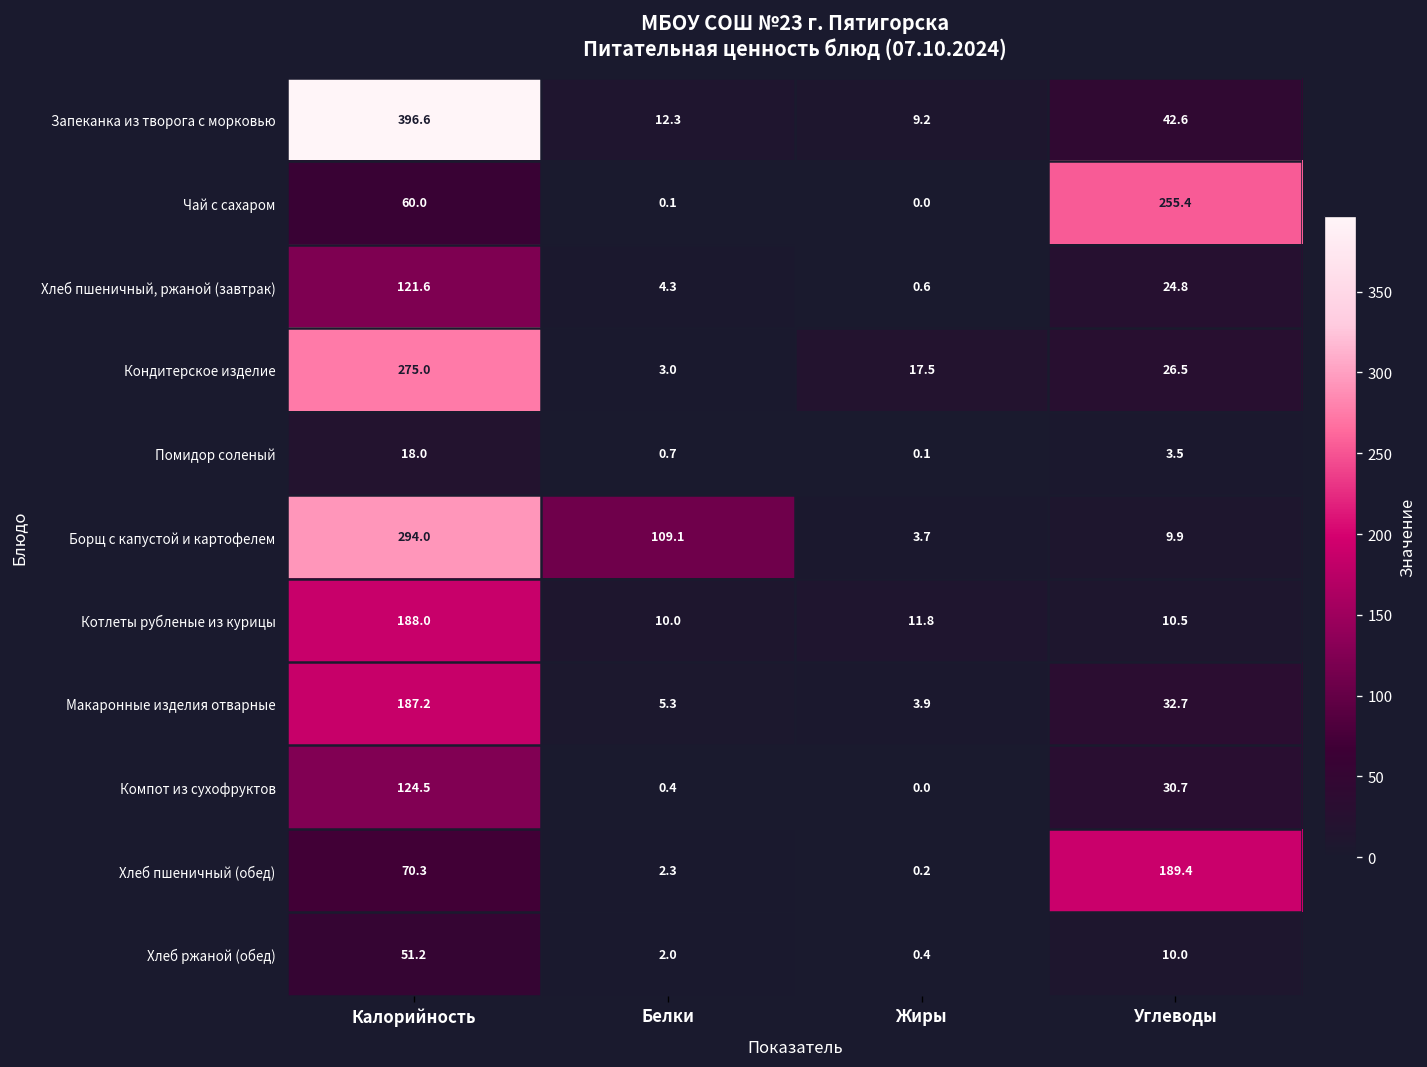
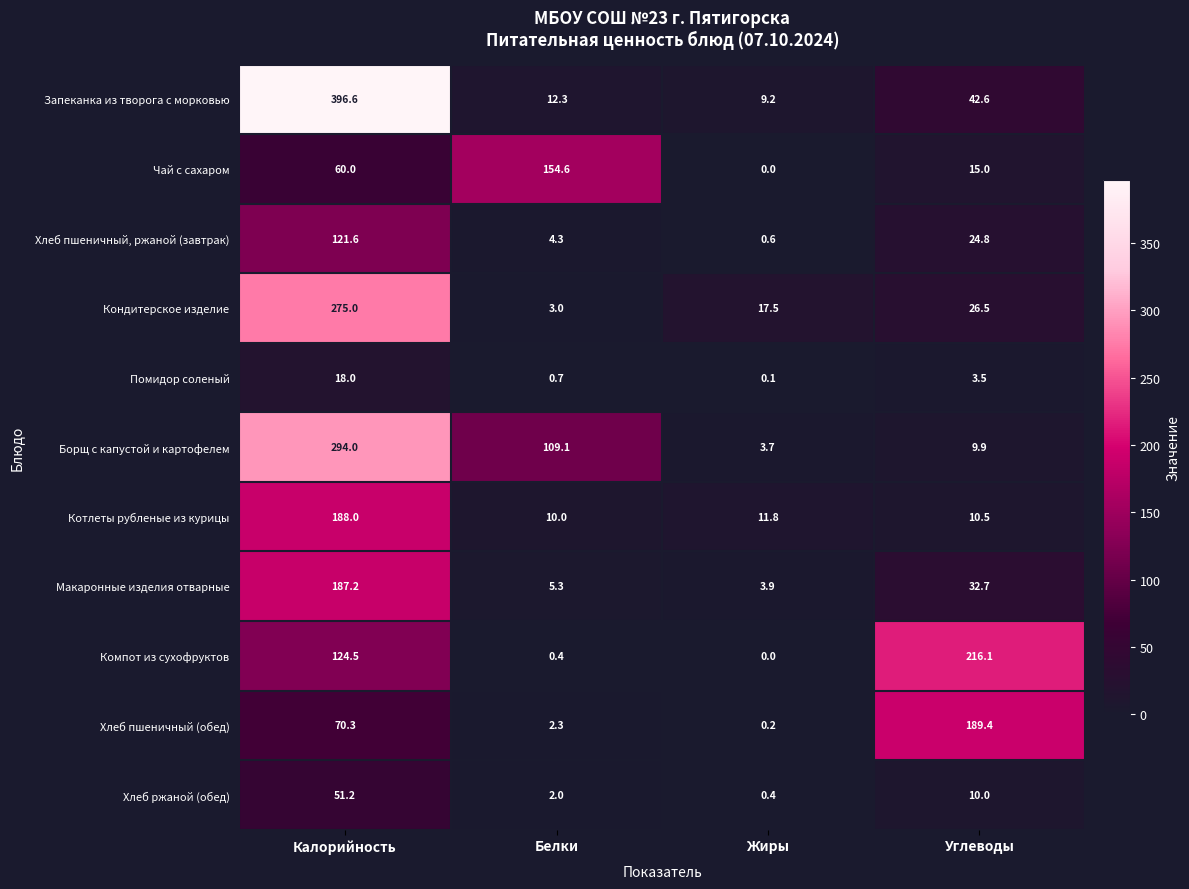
Чай с сахаром, Белки: 0.1 -> 154.6
Чай с сахаром, Углеводы: 255.4 -> 15.0
Компот из сухофруктов, Углеводы: 30.7 -> 216.1
